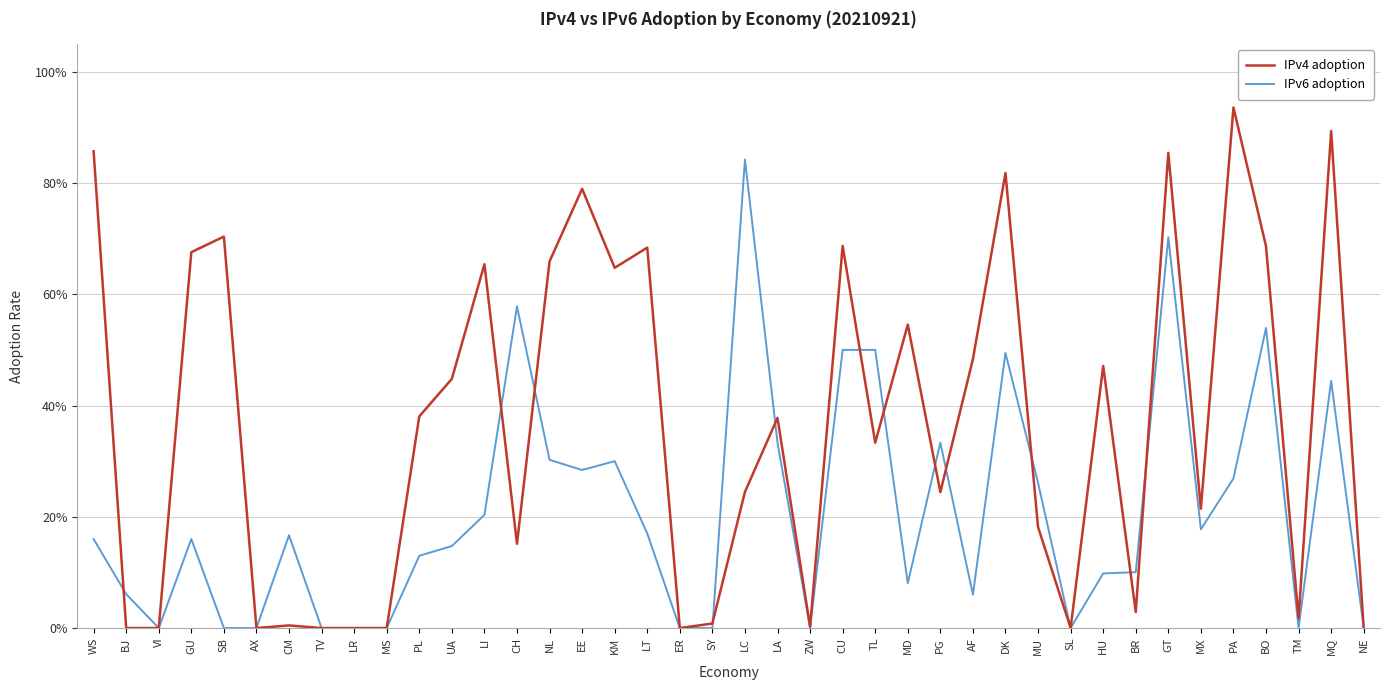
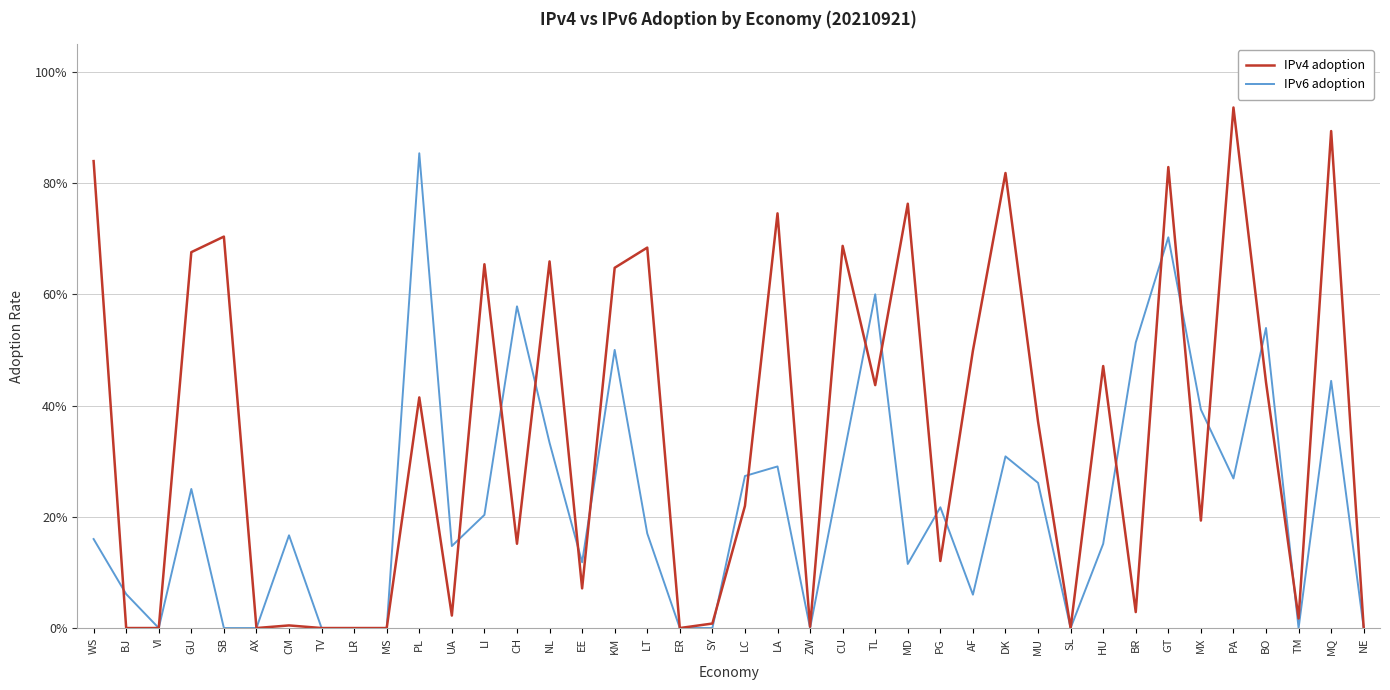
IPv4 adoption, WS: 86% -> 84%
IPv6 adoption, GU: 16% -> 25%
IPv4 adoption, PL: 38% -> 41%
IPv6 adoption, PL: 13% -> 85%
IPv4 adoption, UA: 45% -> 2%
IPv6 adoption, NL: 30% -> 33%
IPv4 adoption, EE: 79% -> 7%
IPv6 adoption, EE: 28% -> 12%
IPv6 adoption, KM: 30% -> 50%
IPv4 adoption, LC: 24% -> 22%
IPv6 adoption, LC: 84% -> 27%
IPv4 adoption, LA: 38% -> 75%
IPv6 adoption, LA: 33% -> 29%
IPv6 adoption, CU: 50% -> 30%
IPv4 adoption, TL: 33% -> 44%
IPv6 adoption, TL: 50% -> 60%
IPv4 adoption, MD: 55% -> 76%
IPv6 adoption, MD: 8% -> 12%
IPv4 adoption, PG: 24% -> 12%
IPv6 adoption, PG: 33% -> 22%
IPv4 adoption, AF: 48% -> 50%
IPv6 adoption, DK: 49% -> 31%
IPv4 adoption, MU: 18% -> 37%
IPv6 adoption, HU: 10% -> 15%
IPv6 adoption, BR: 10% -> 51%
IPv4 adoption, GT: 85% -> 83%
IPv4 adoption, MX: 21% -> 19%
IPv6 adoption, MX: 18% -> 39%
IPv4 adoption, BO: 69% -> 44%
